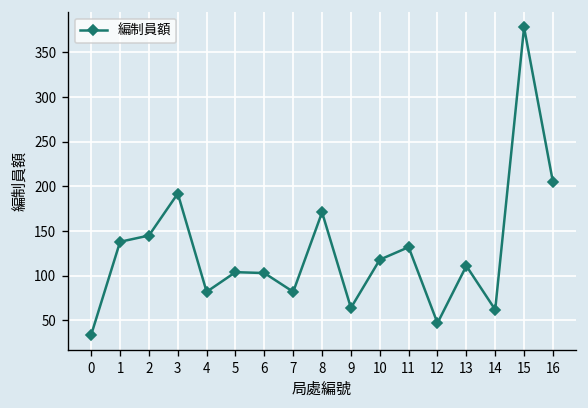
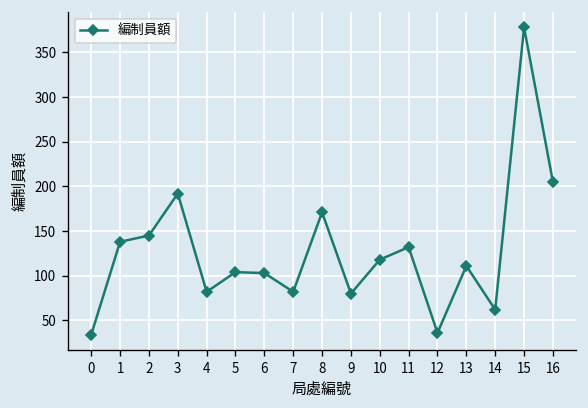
9: 60 -> 80
12: 50 -> 40
